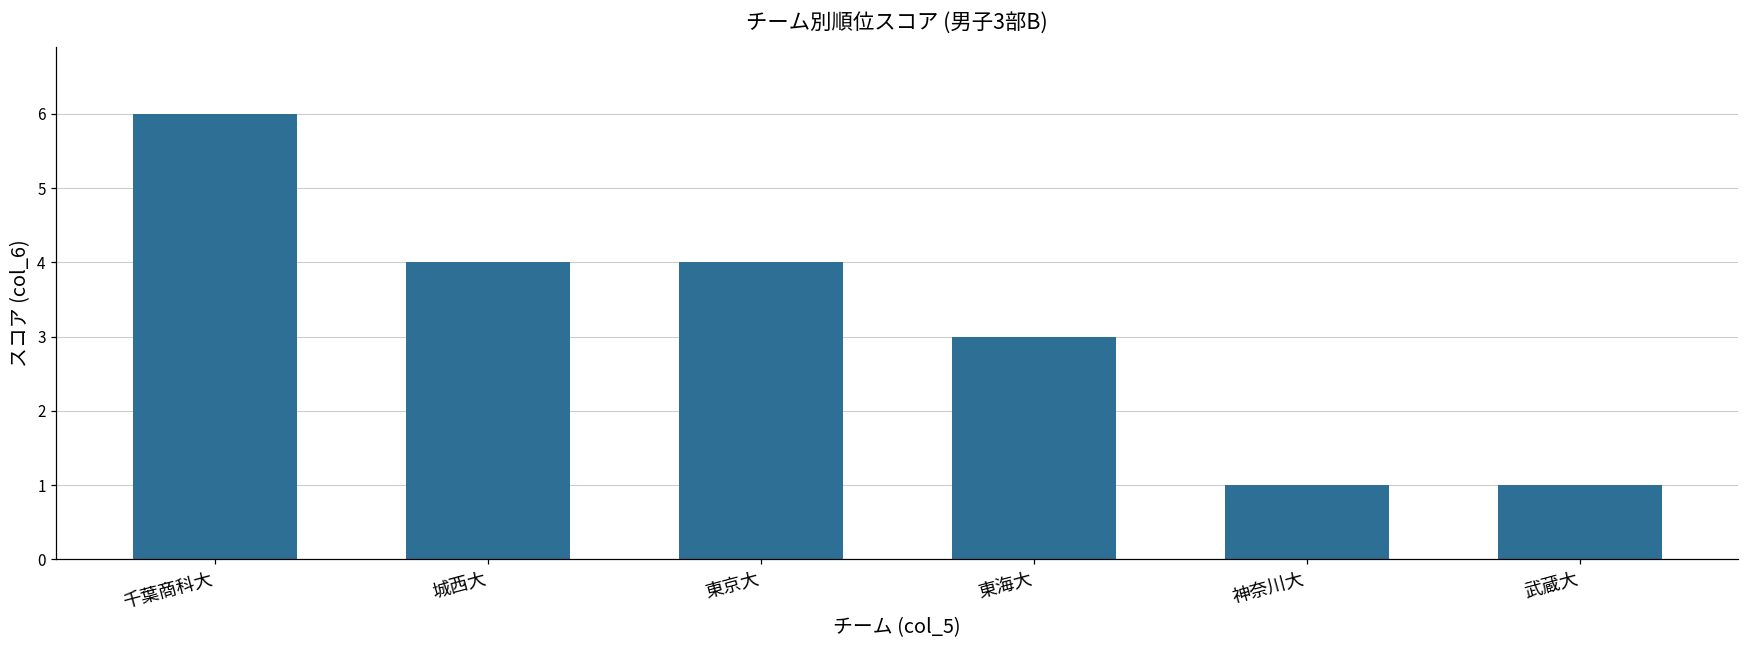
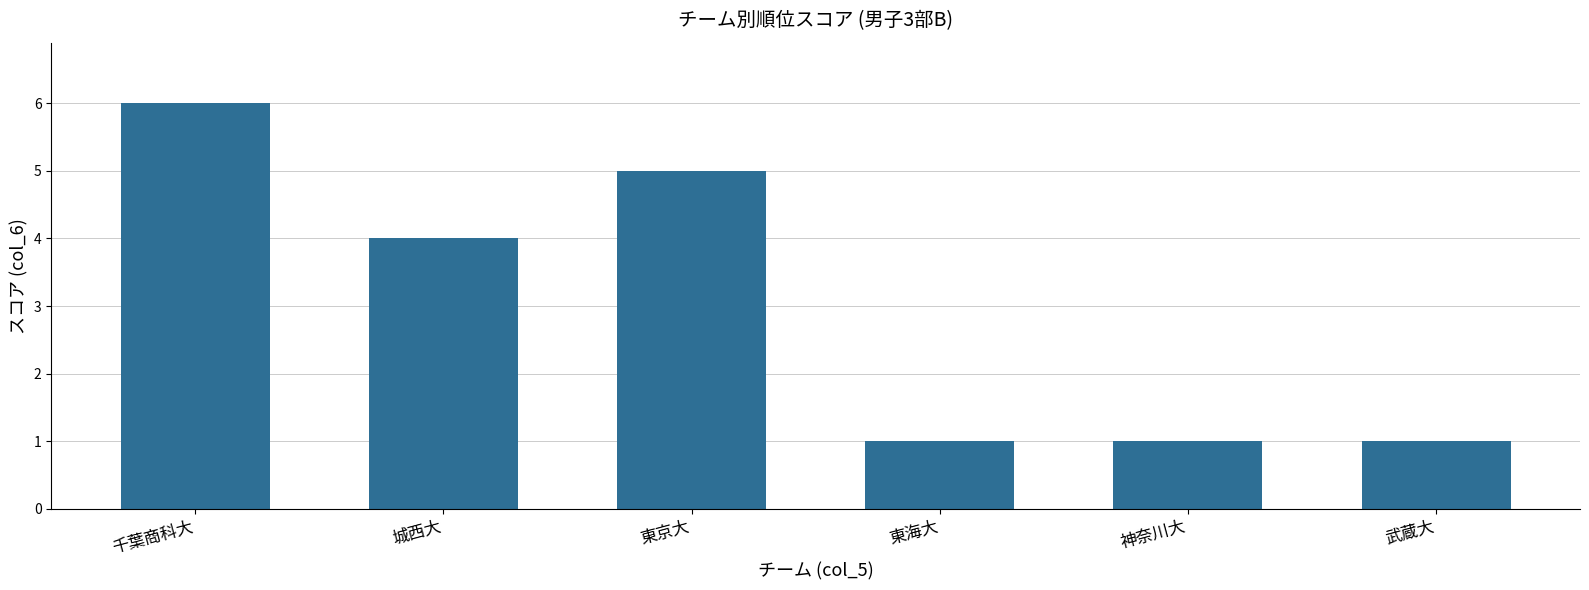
東京大: 4 -> 5
東海大: 3 -> 1
